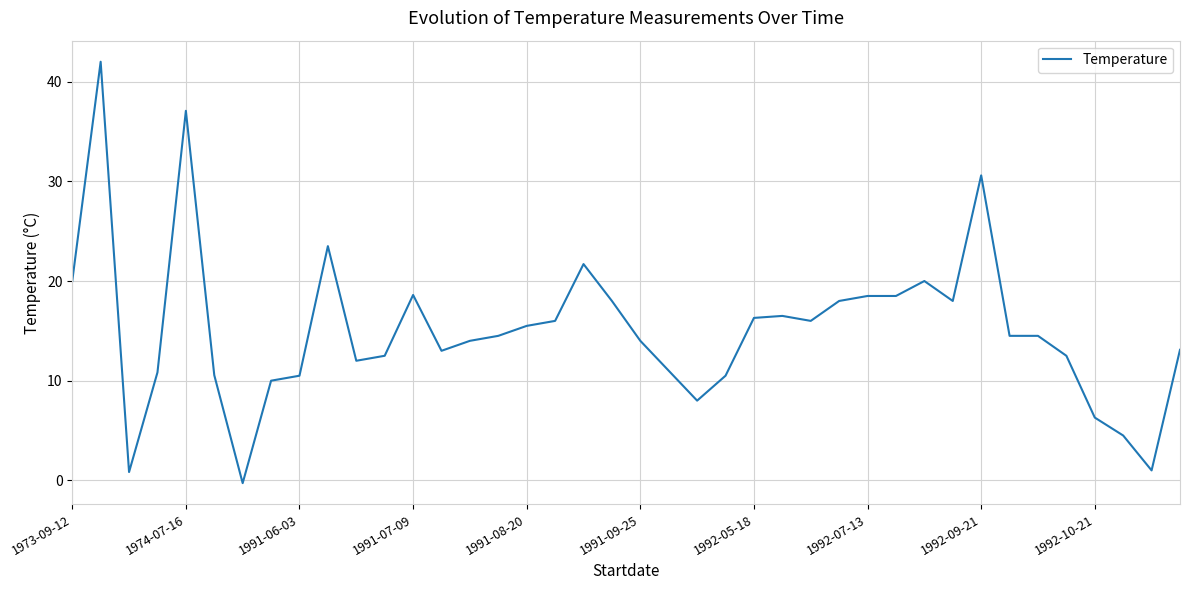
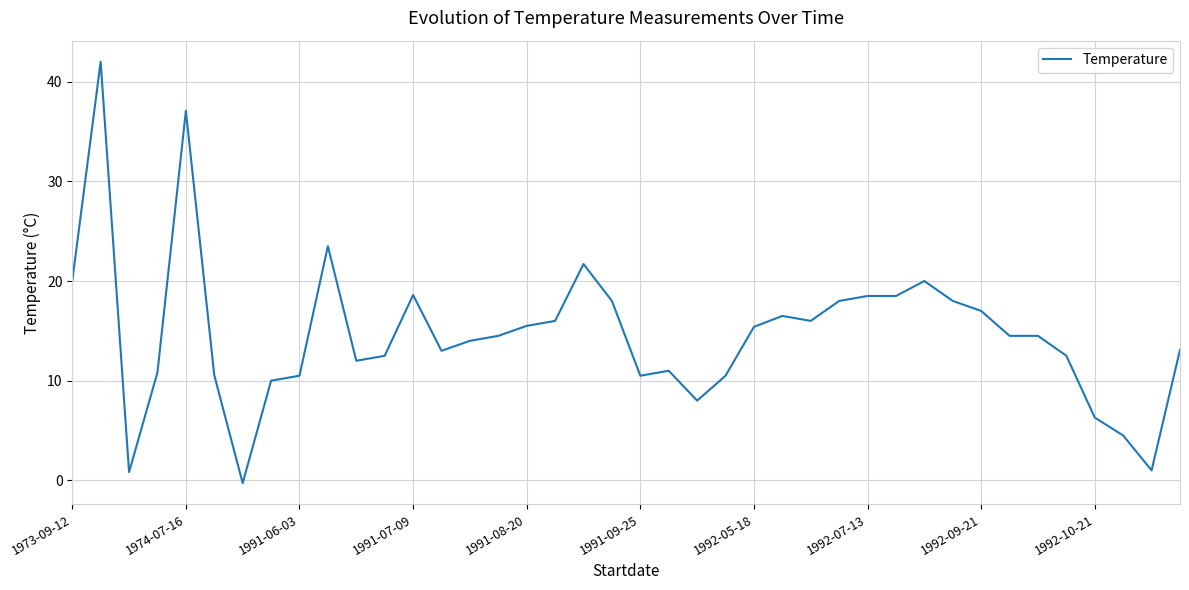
1991-09-25: 14 -> 11
1992-05-18: 16 -> 15
1992-09-21: 31 -> 17
